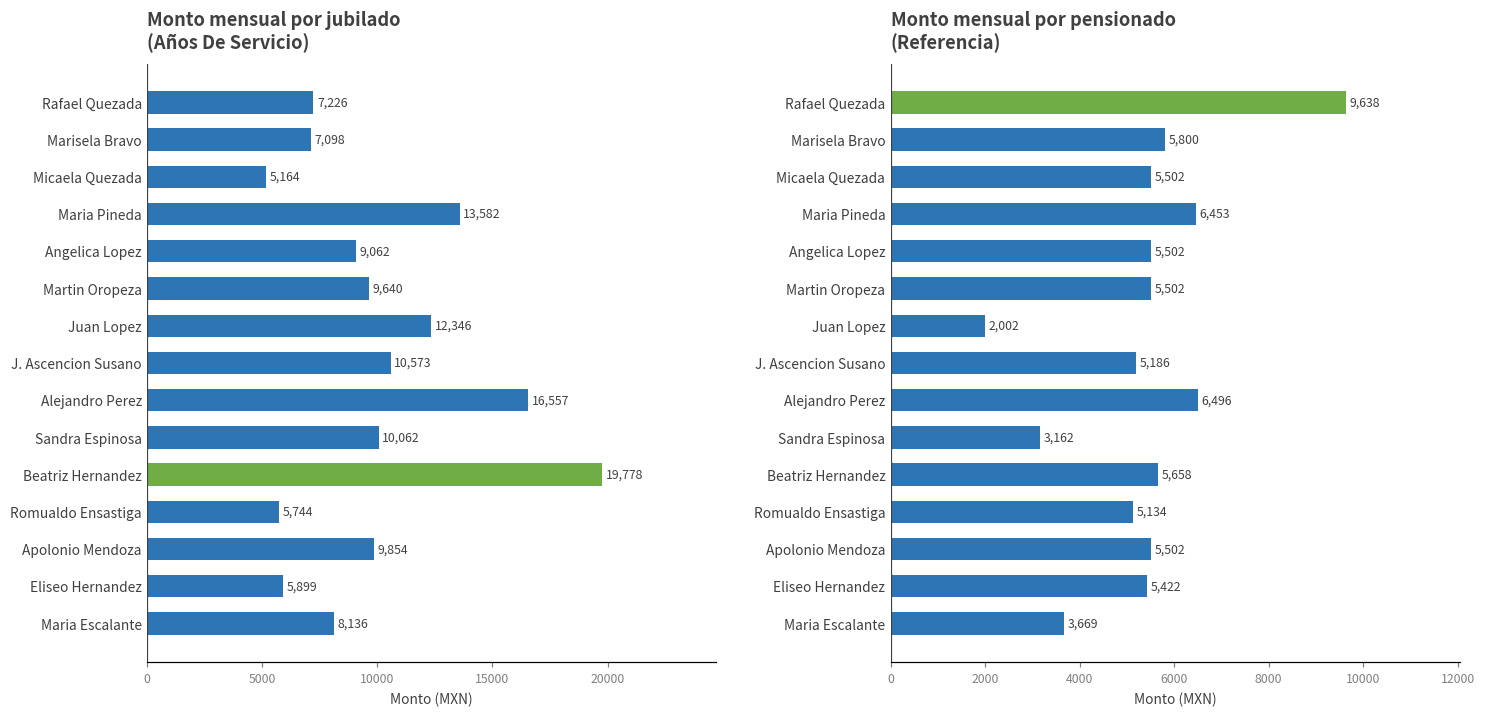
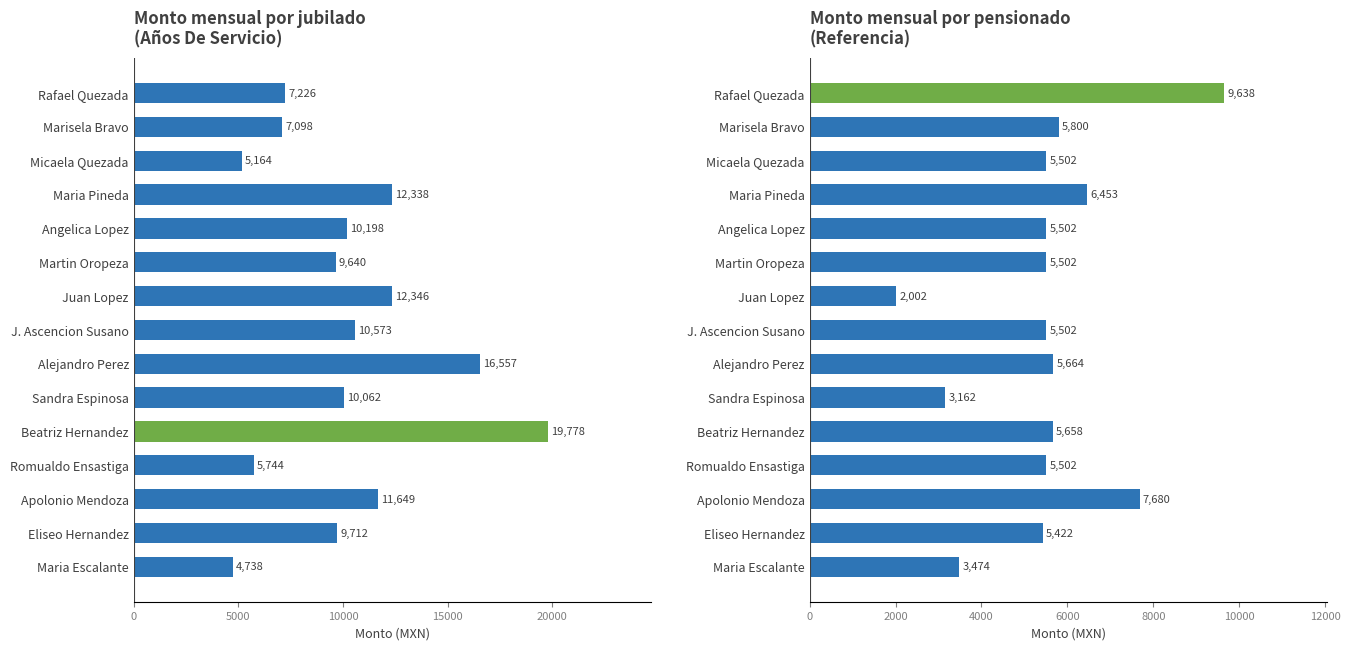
Monto mensual por jubilado (Años De Servicio), Maria Pineda: 13,582 -> 12,338
Monto mensual por jubilado (Años De Servicio), Angelica Lopez: 9,062 -> 10,198
Monto mensual por jubilado (Años De Servicio), Apolonio Mendoza: 9,854 -> 11,649
Monto mensual por jubilado (Años De Servicio), Eliseo Hernandez: 5,899 -> 9,712
Monto mensual por jubilado (Años De Servicio), Maria Escalante: 8,136 -> 4,738
Monto mensual por pensionado (Referencia), J. Ascencion Susano: 5,186 -> 5,502
Monto mensual por pensionado (Referencia), Alejandro Perez: 6,496 -> 5,664
Monto mensual por pensionado (Referencia), Romualdo Ensastiga: 5,134 -> 5,502
Monto mensual por pensionado (Referencia), Apolonio Mendoza: 5,502 -> 7,680
Monto mensual por pensionado (Referencia), Maria Escalante: 3,669 -> 3,474
